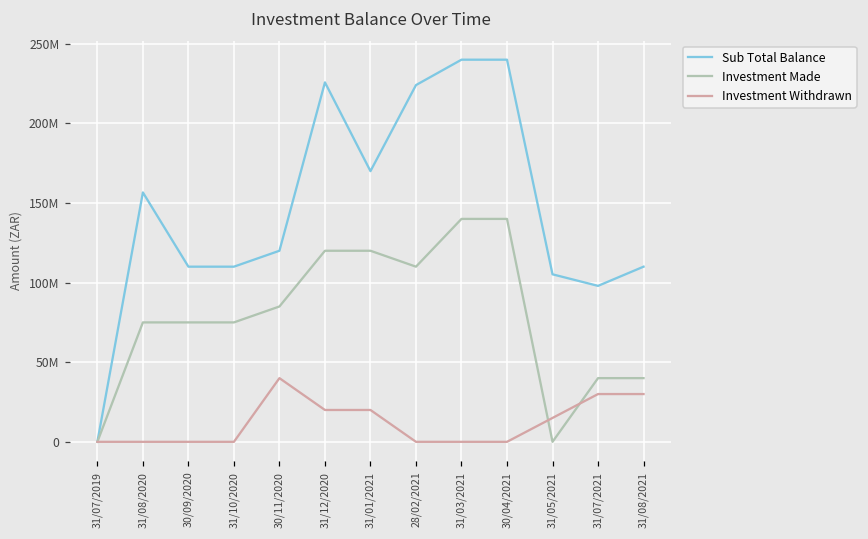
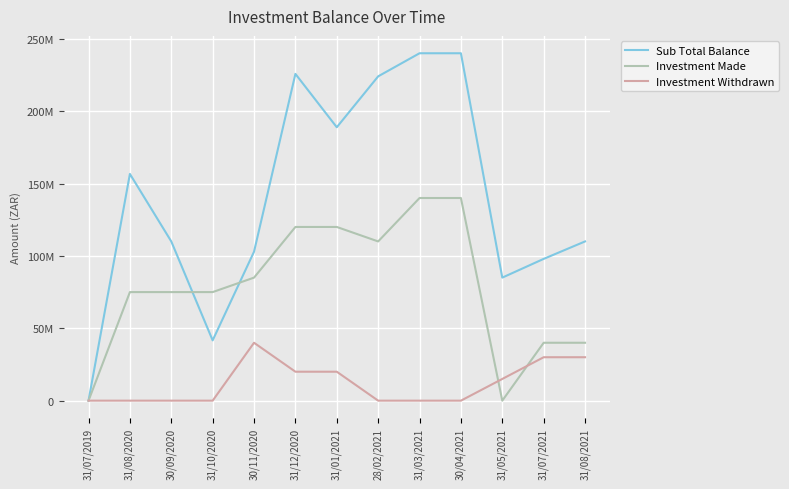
Sub Total Balance, 31/10/2020: 110000000 -> 42000000
Sub Total Balance, 30/11/2020: 120000000 -> 103000000
Sub Total Balance, 31/01/2021: 170000000 -> 189000000
Sub Total Balance, 31/05/2021: 105000000 -> 85000000
